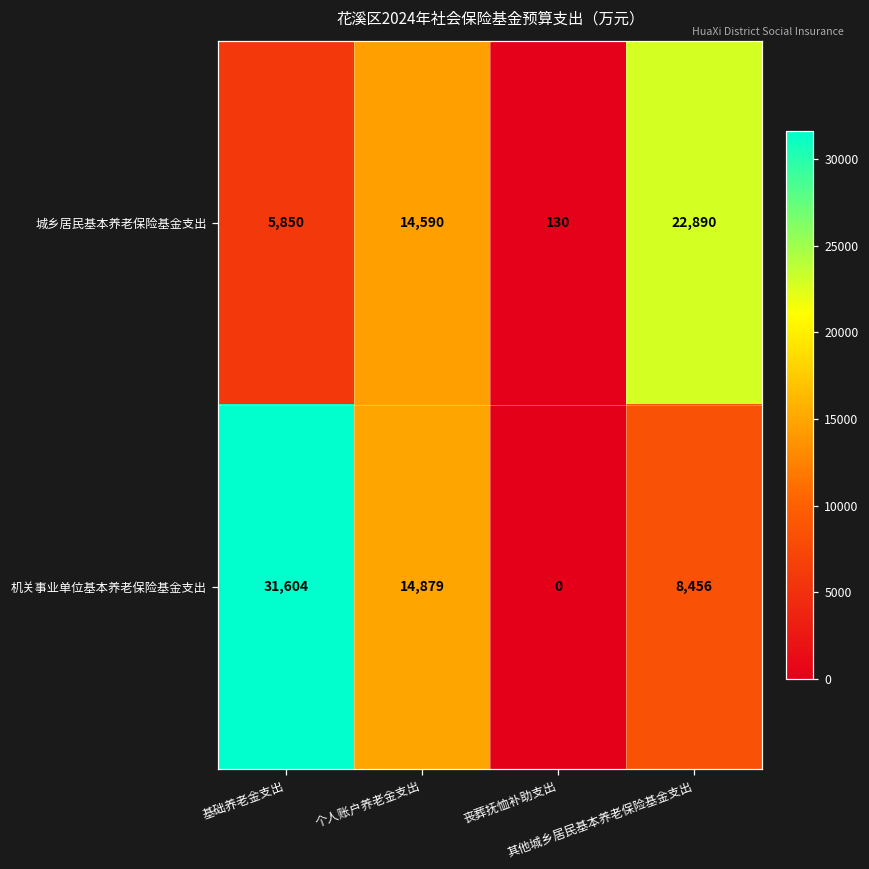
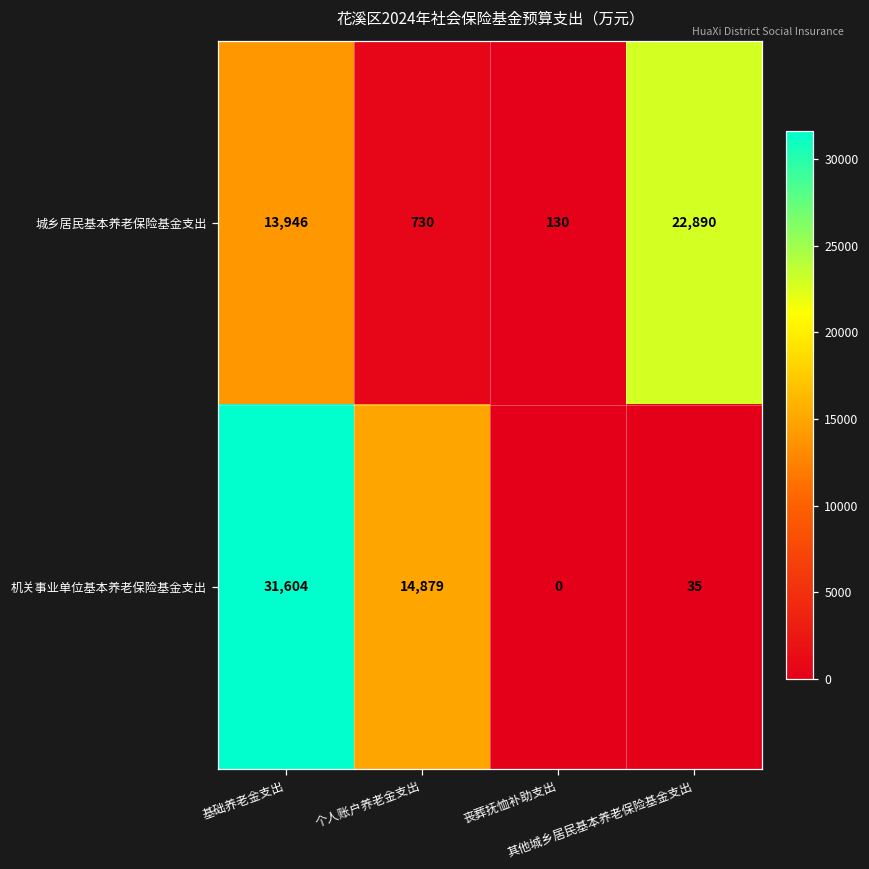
城乡居民基本养老保险基金支出, 基础养老金支出: 5,850 -> 13,946
城乡居民基本养老保险基金支出, 个人账户养老金支出: 14,590 -> 730
机关事业单位基本养老保险基金支出, 其他城乡居民基本养老保险基金支出: 8,456 -> 35
